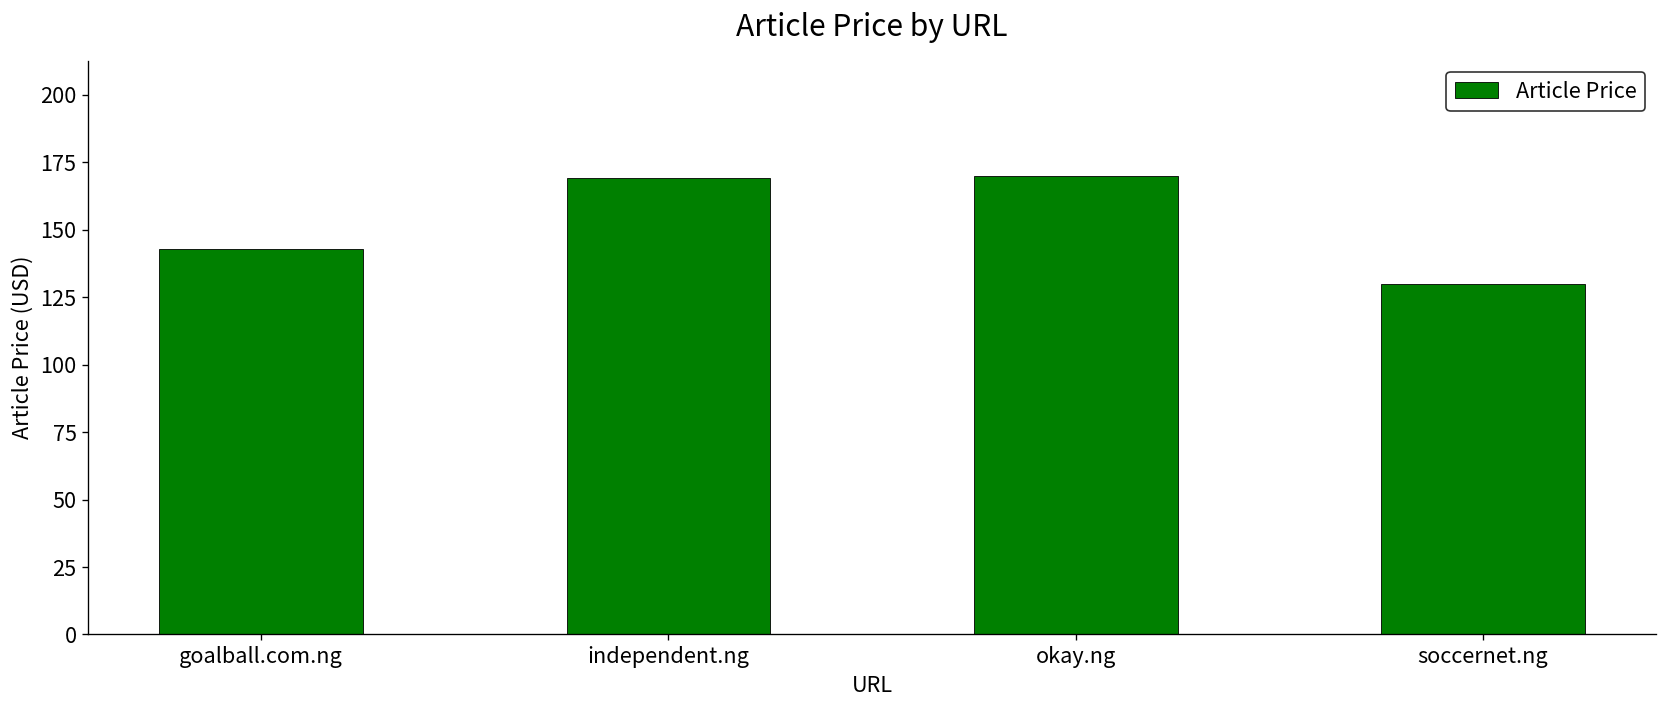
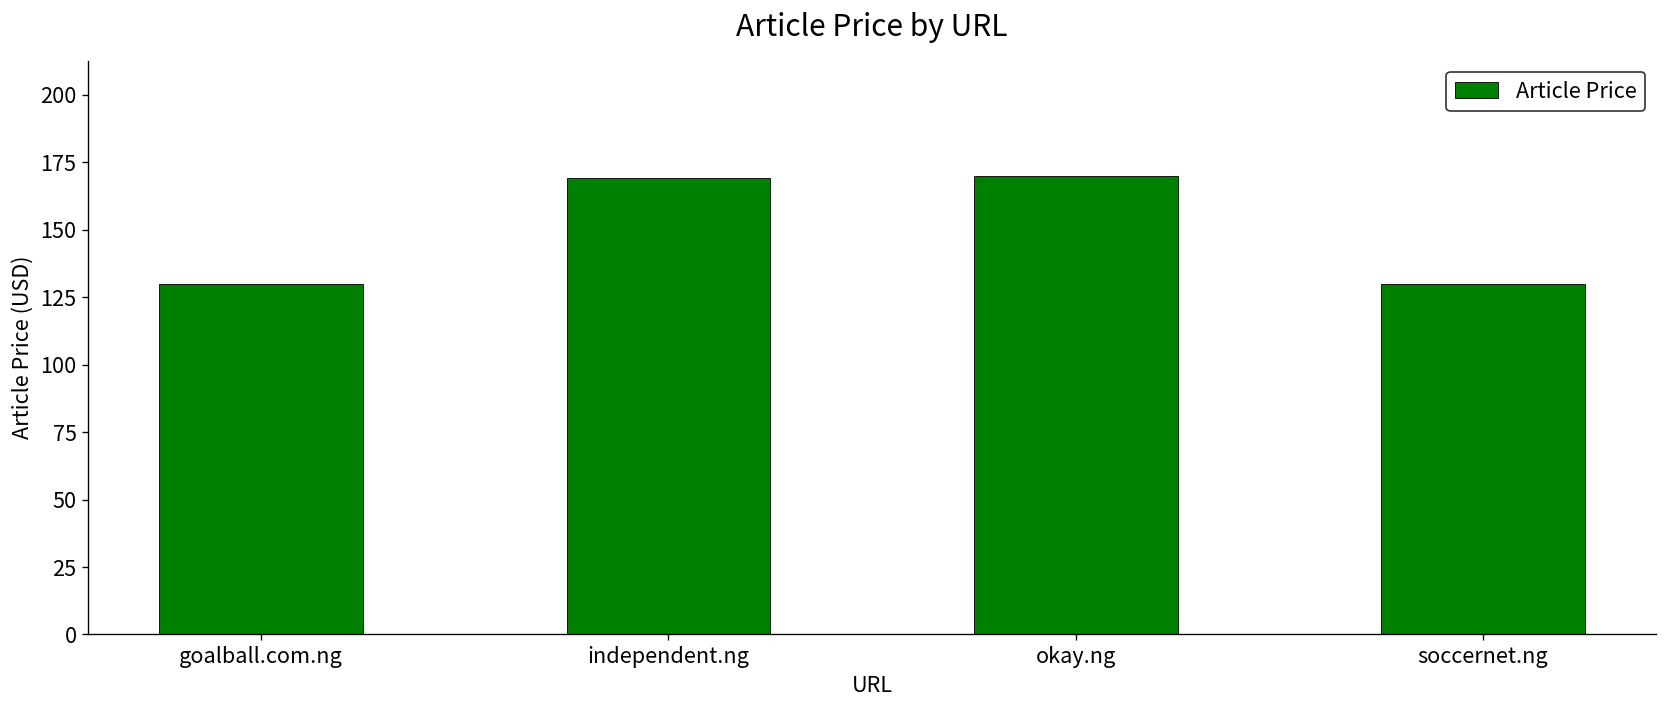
goalball.com.ng: 143 -> 130
